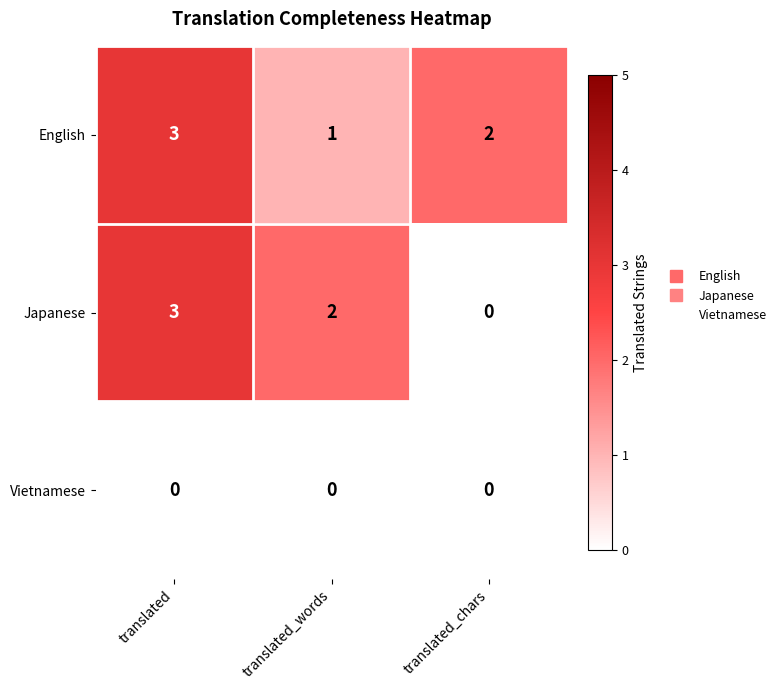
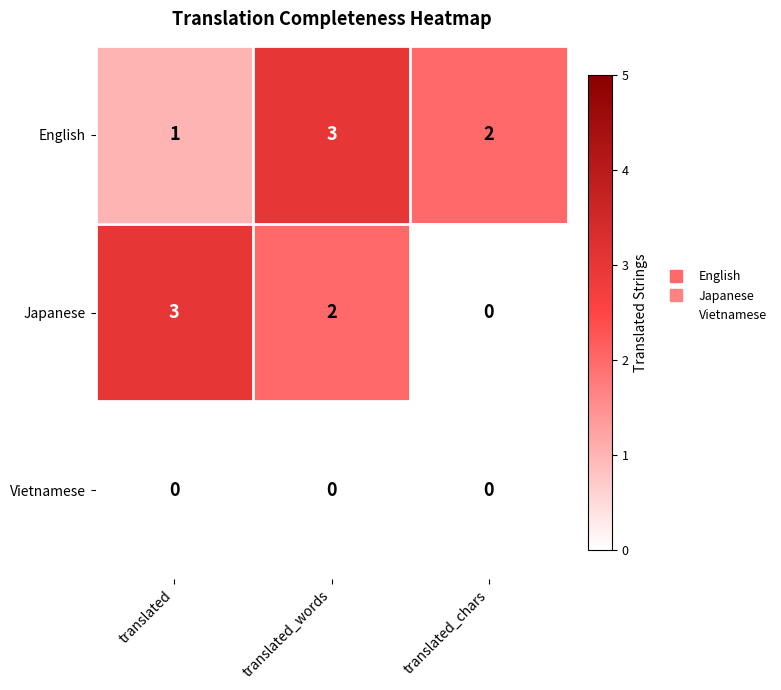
English, translated: 3 -> 1
English, translated_words: 1 -> 3
